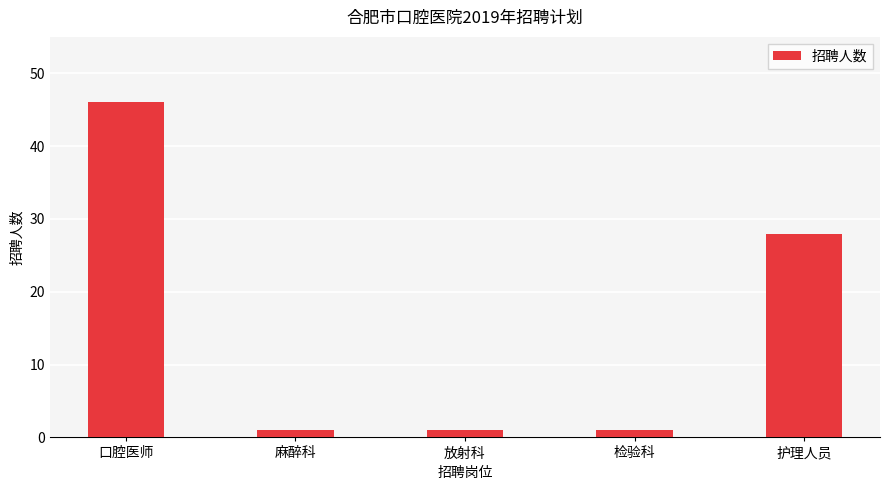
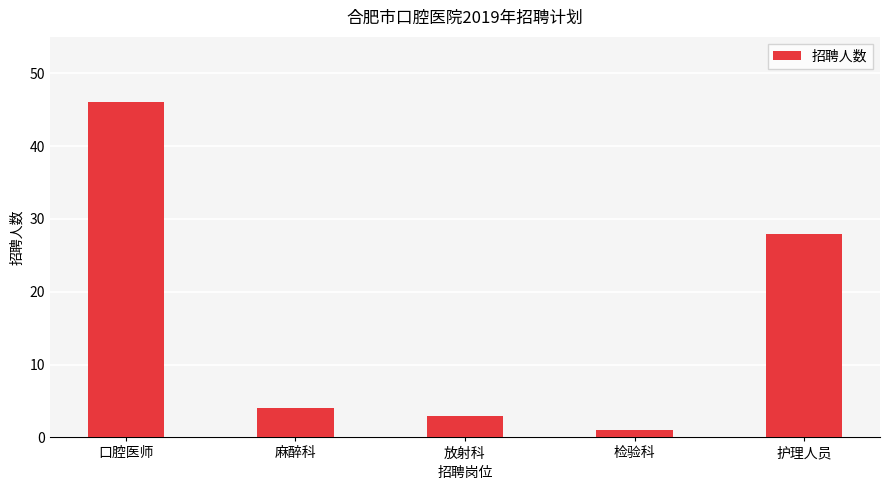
麻醉科: 1 -> 4
放射科: 1 -> 3
